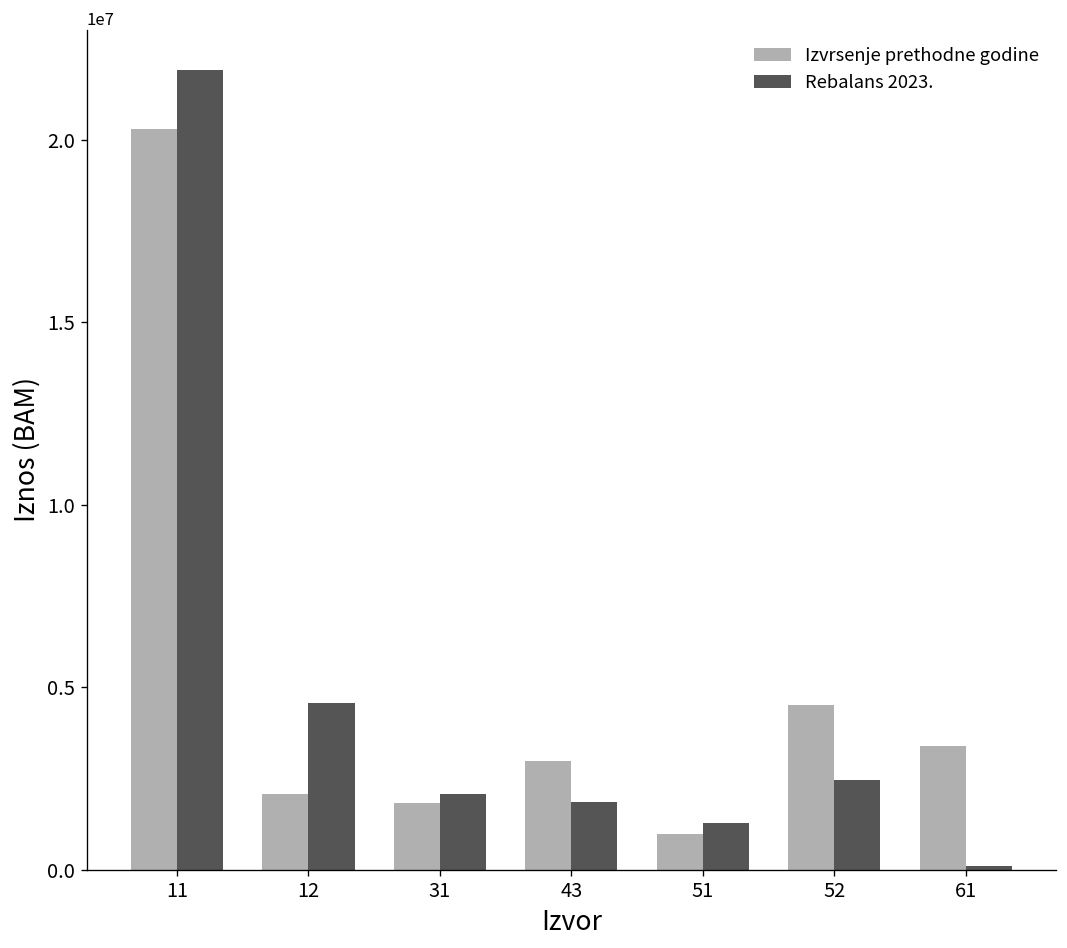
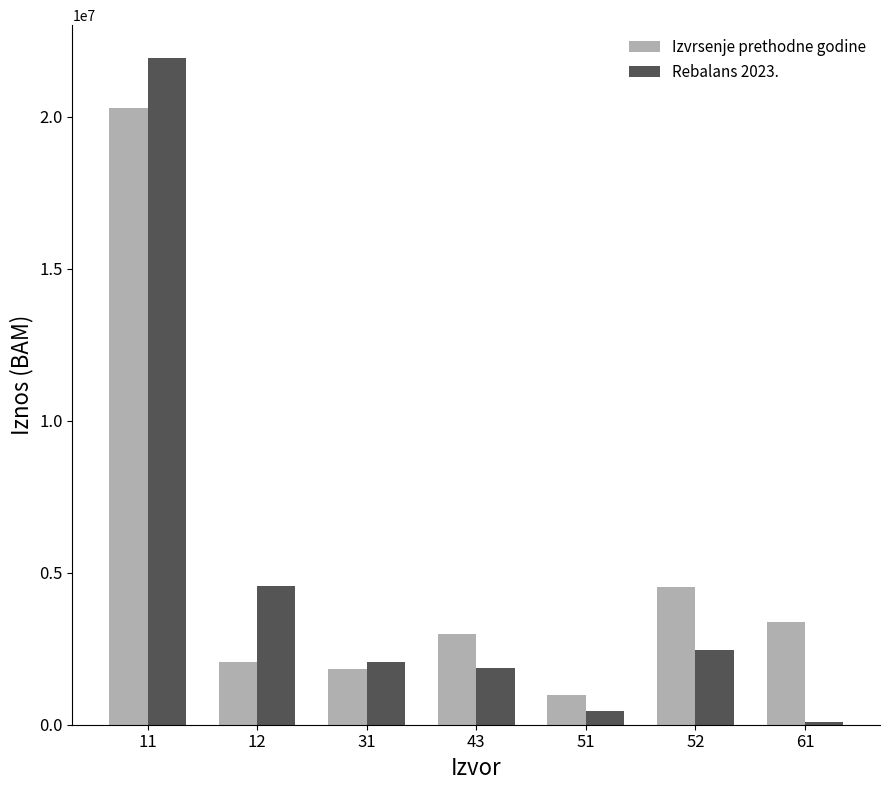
Rebalans 2023., 51: 1300000 -> 400000
